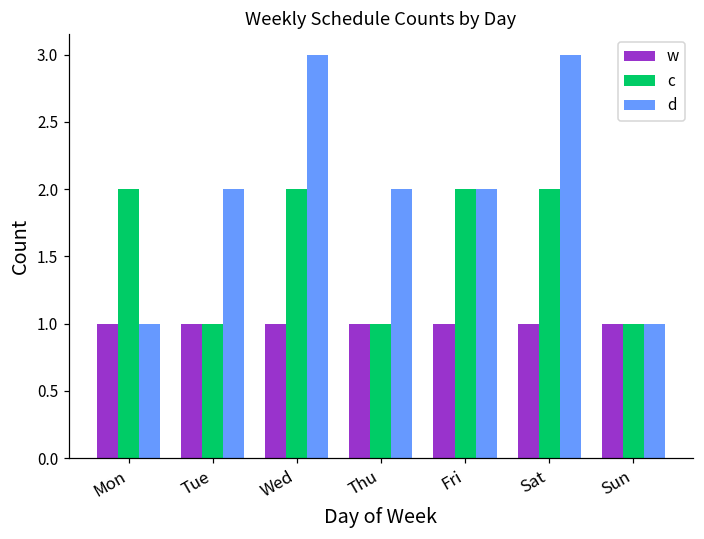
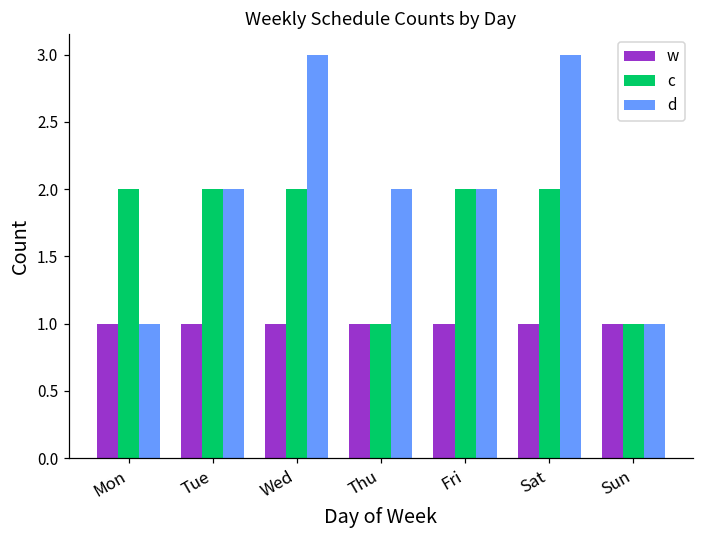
c, Tue: 1 -> 2
